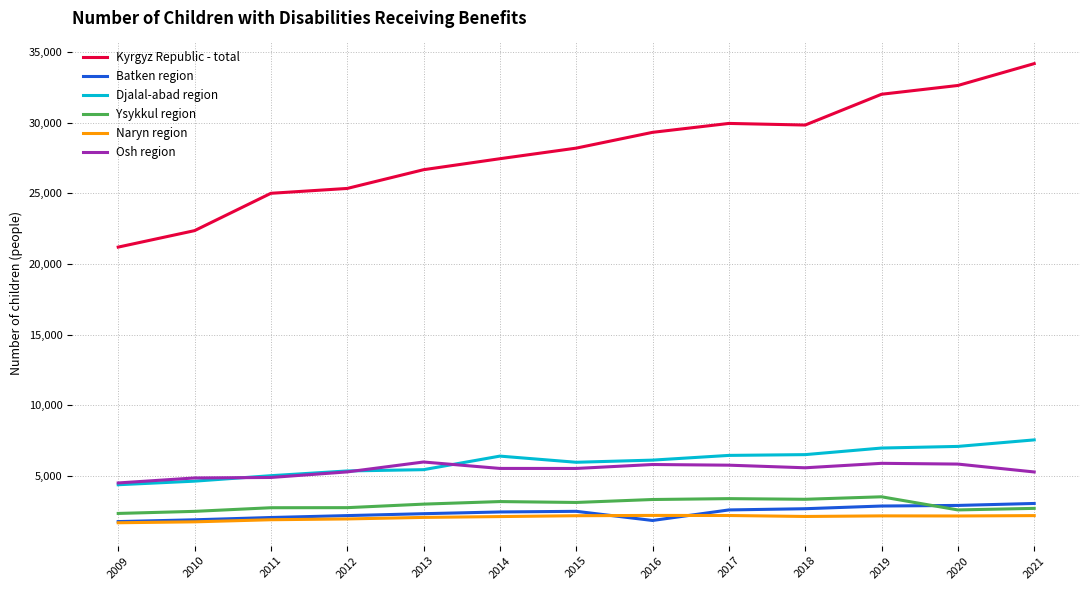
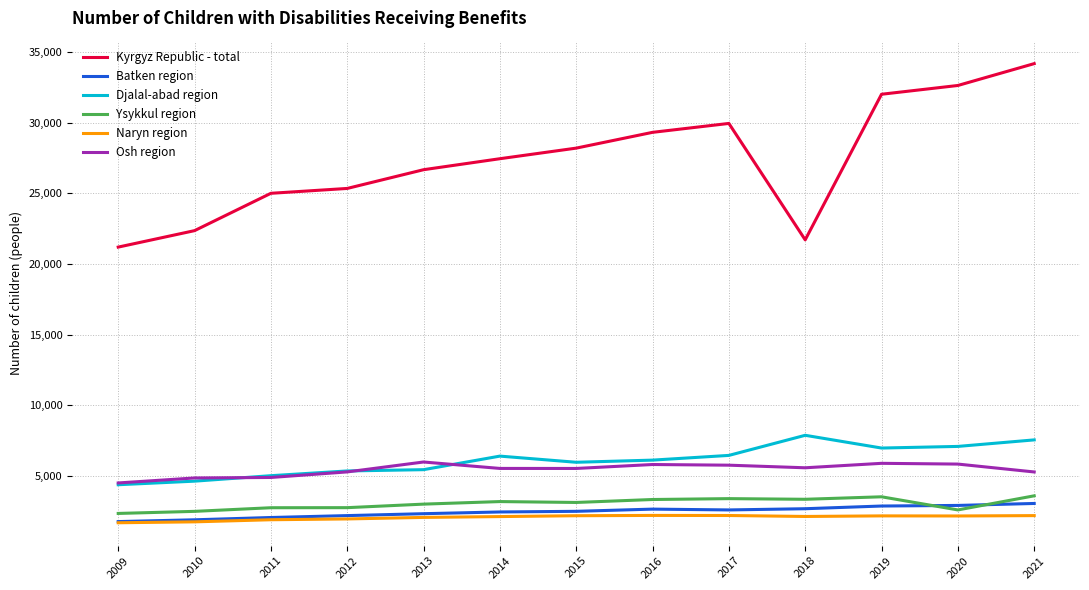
Batken region, 2016: 1,800 -> 2,600
Kyrgyz Republic - total, 2018: 29,800 -> 21,700
Djalal-abad region, 2018: 6,500 -> 7,900
Ysykkul region, 2021: 2,700 -> 3,600
